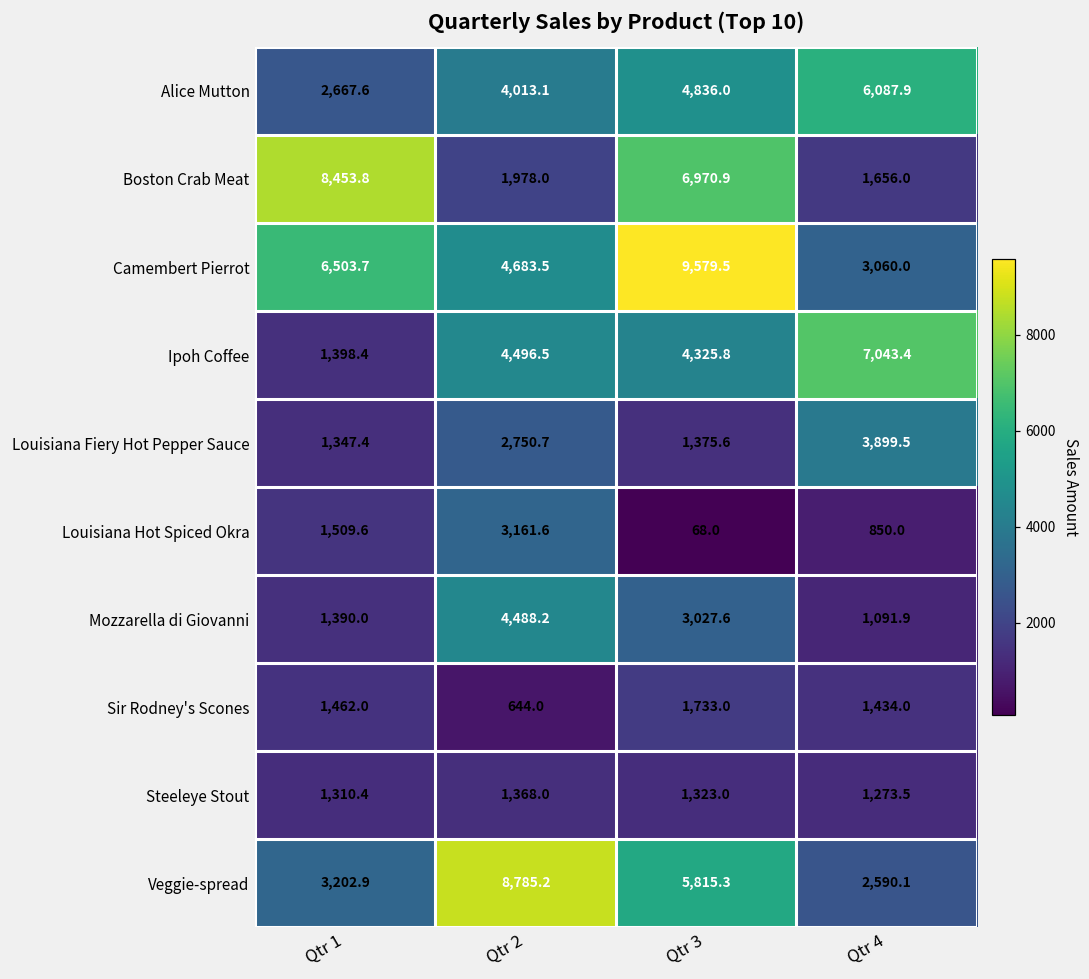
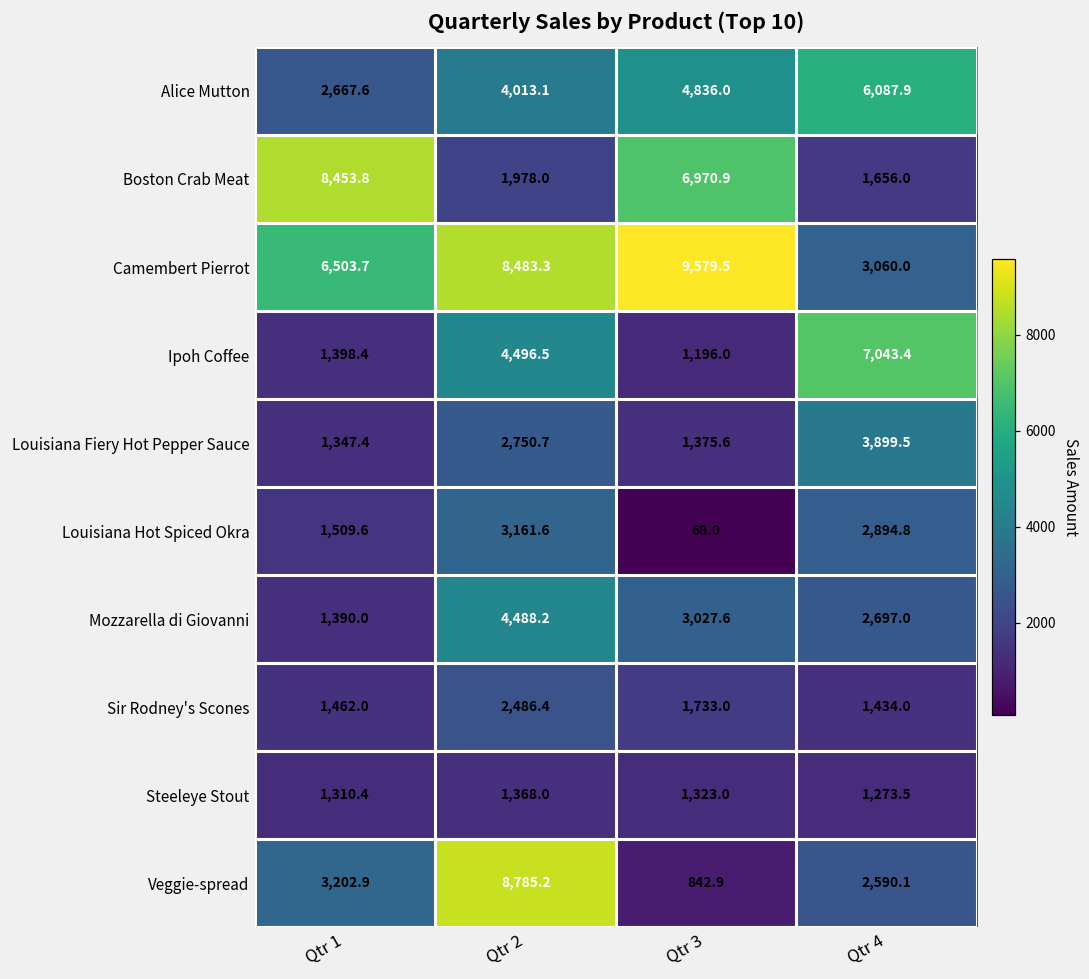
Camembert Pierrot, Qtr 2: 4,683.5 -> 8,483.3
Ipoh Coffee, Qtr 3: 4,325.8 -> 1,196.0
Louisiana Hot Spiced Okra, Qtr 4: 850.0 -> 2,894.8
Mozzarella di Giovanni, Qtr 4: 1,091.9 -> 2,697.0
Sir Rodney's Scones, Qtr 2: 644.0 -> 2,486.4
Veggie-spread, Qtr 3: 5,815.3 -> 842.9
